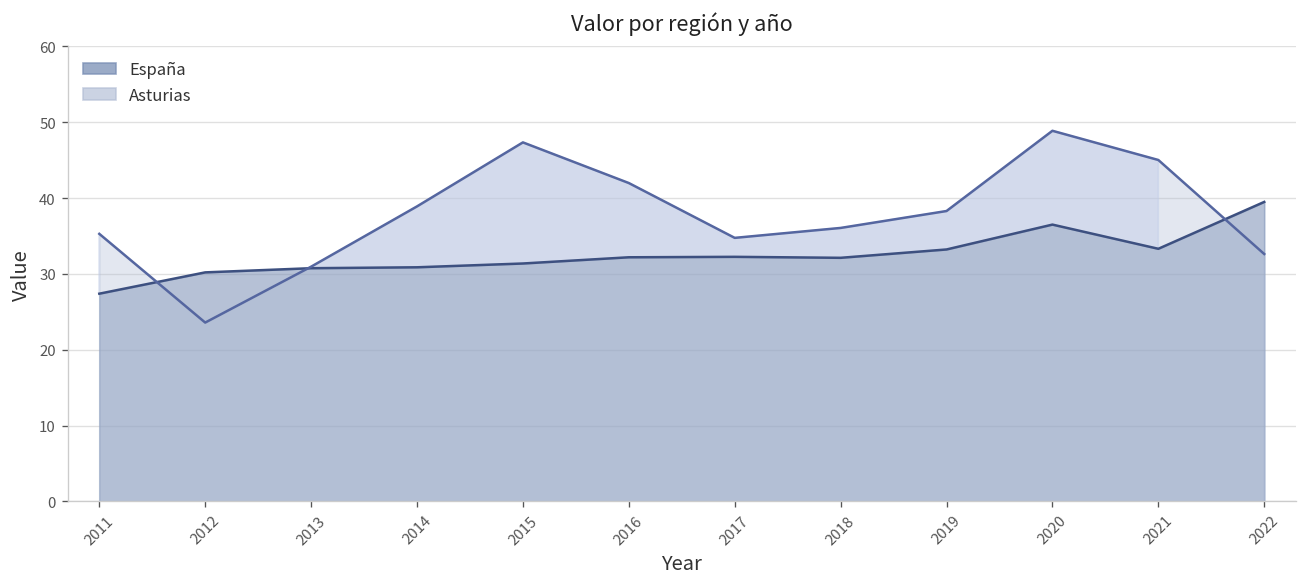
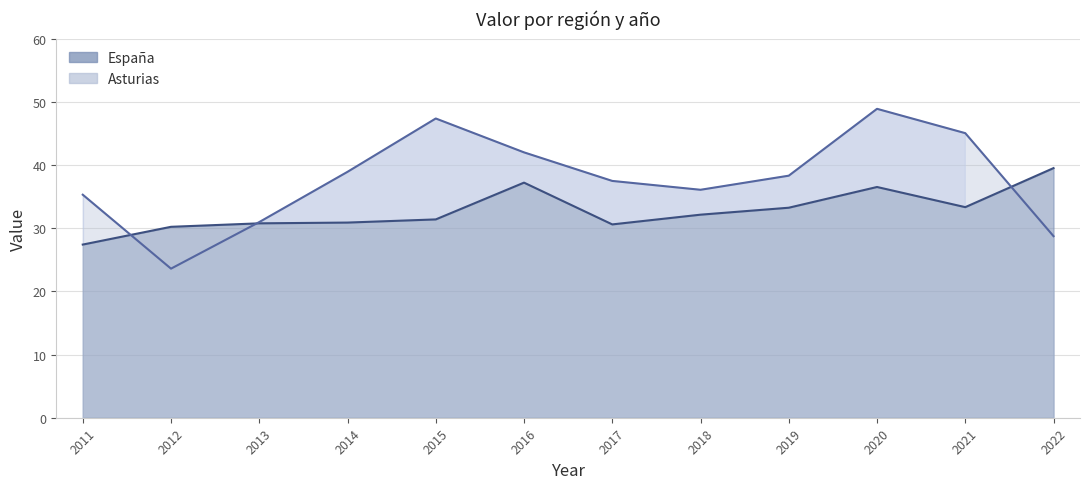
España, 2016: 32 -> 37
España, 2017: 32 -> 31
Asturias, 2017: 35 -> 37
Asturias, 2022: 33 -> 29
